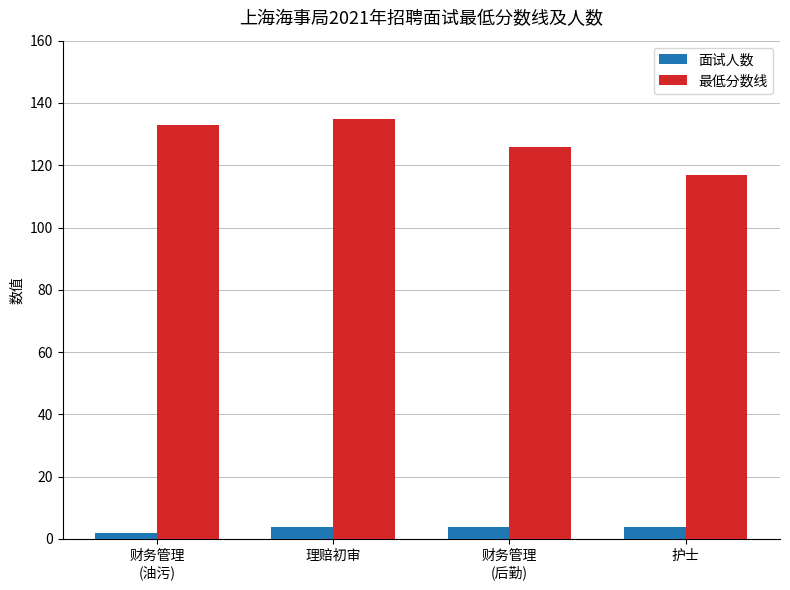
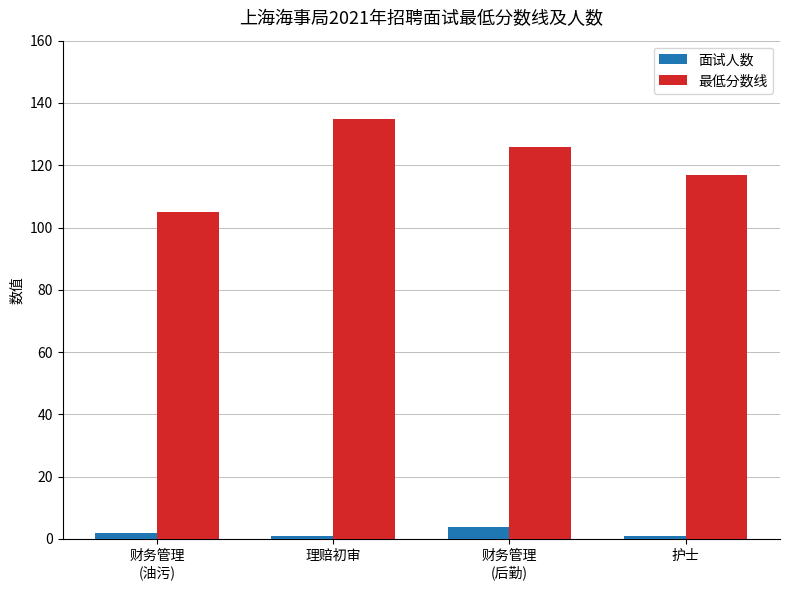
最低分数线, 财务管理 (油污): 133 -> 105
面试人数, 理赔初审: 4 -> 1
面试人数, 护士: 4 -> 1
